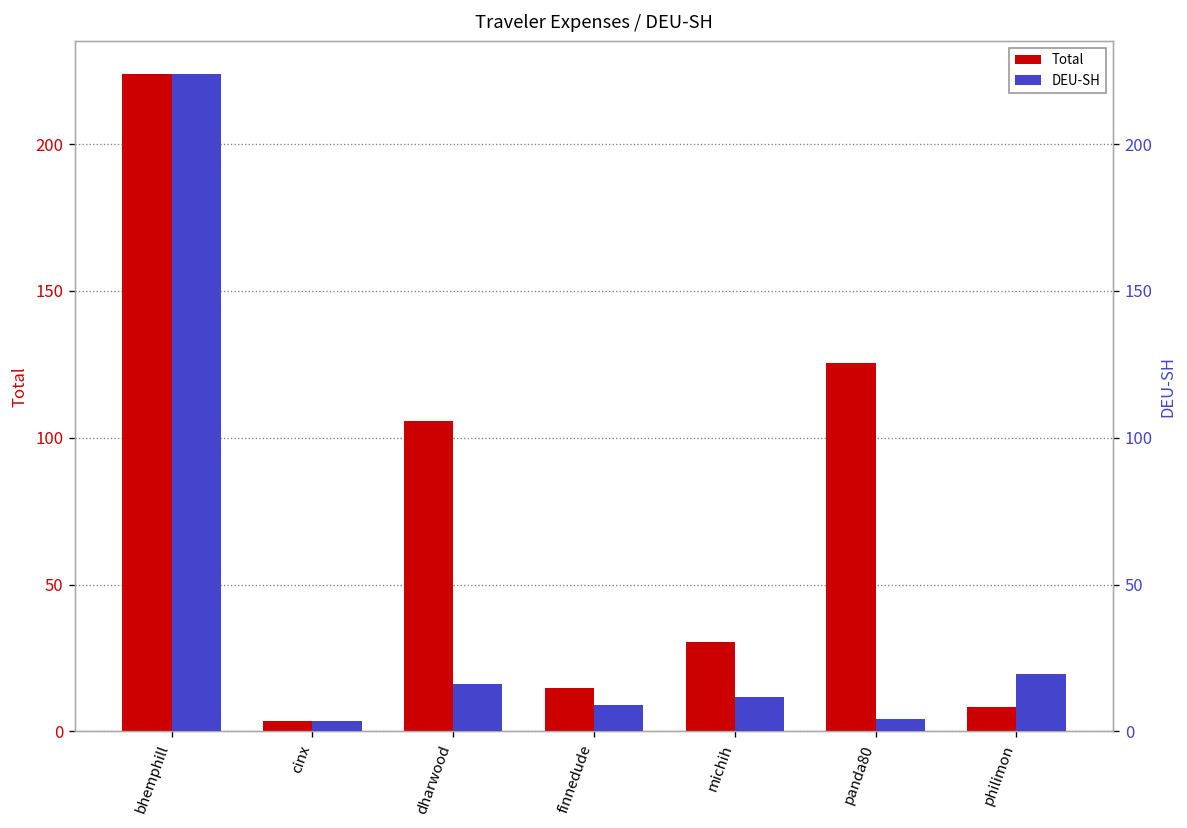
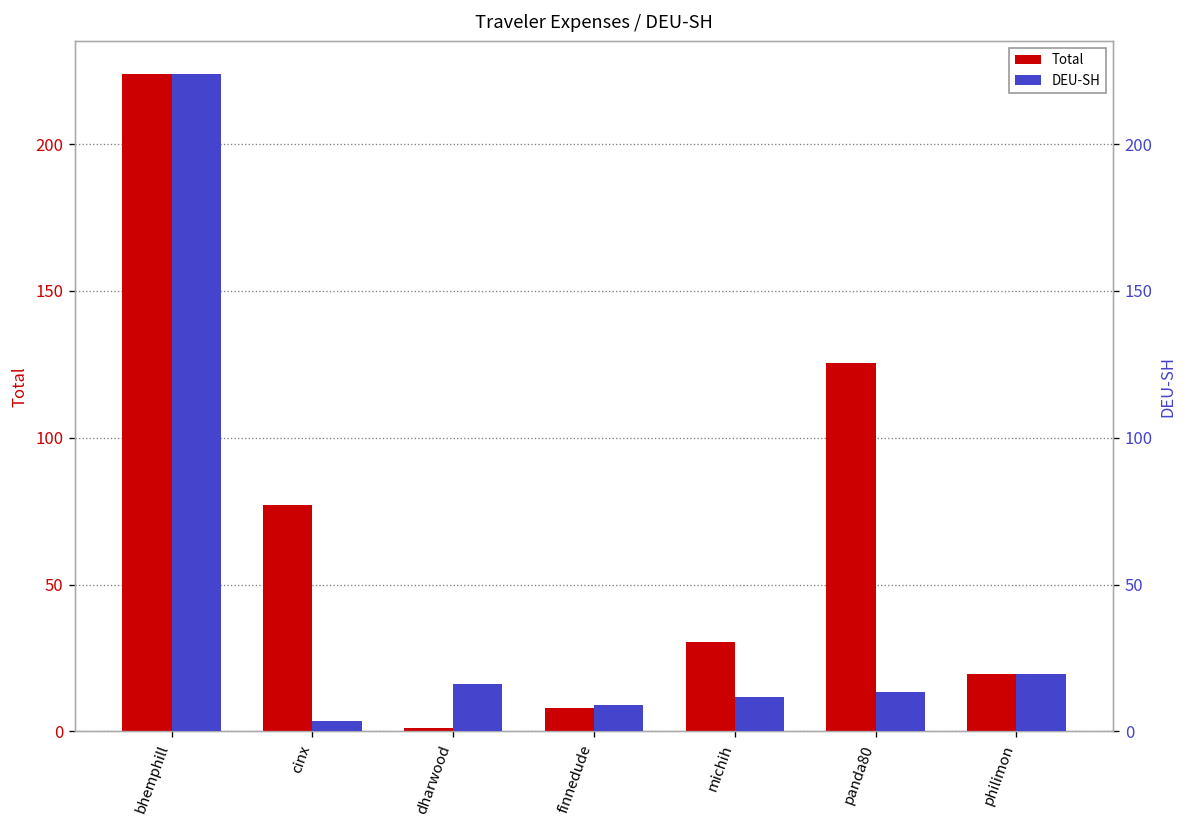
Total, cinx: 3 -> 77
Total, dharwood: 106 -> 1
Total, finnedude: 15 -> 8
Total, philimon: 8 -> 20
DEU-SH, panda80: 4 -> 13
